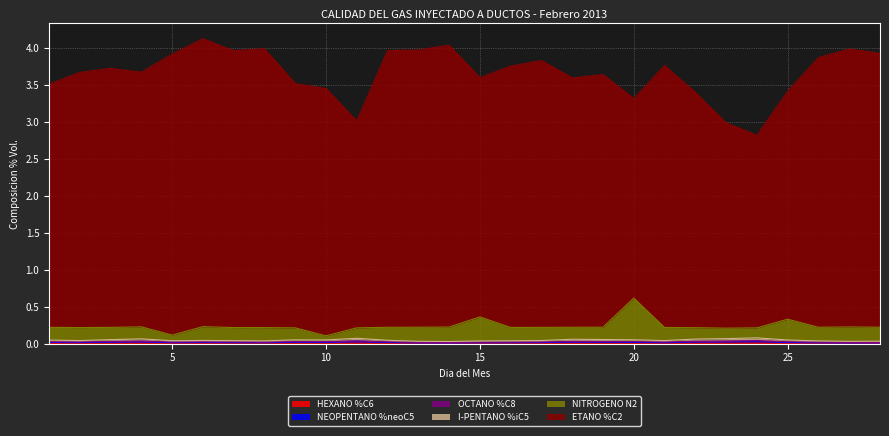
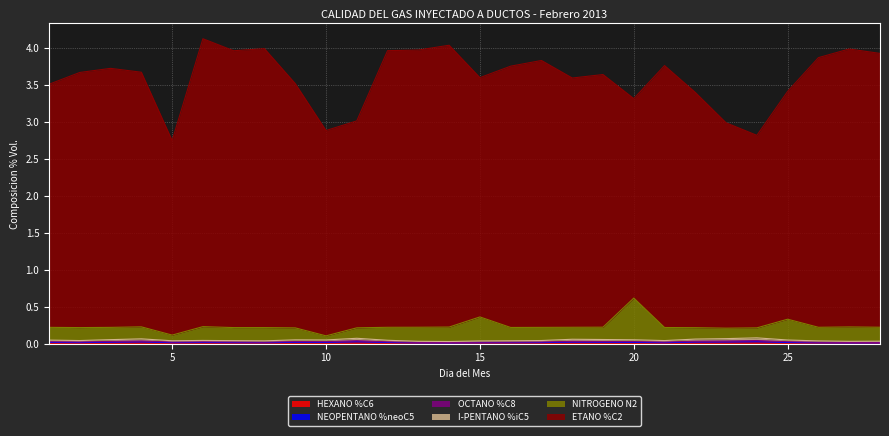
ETANO %C2, 5: 3.8 -> 2.6
ETANO %C2, 10: 3.3 -> 2.8
